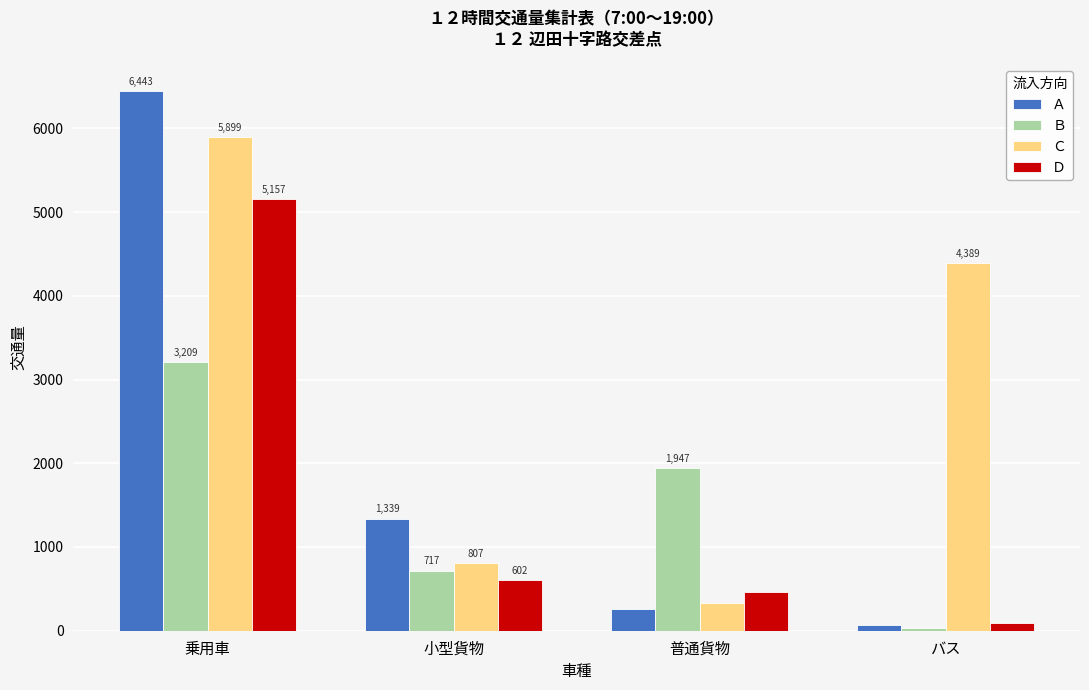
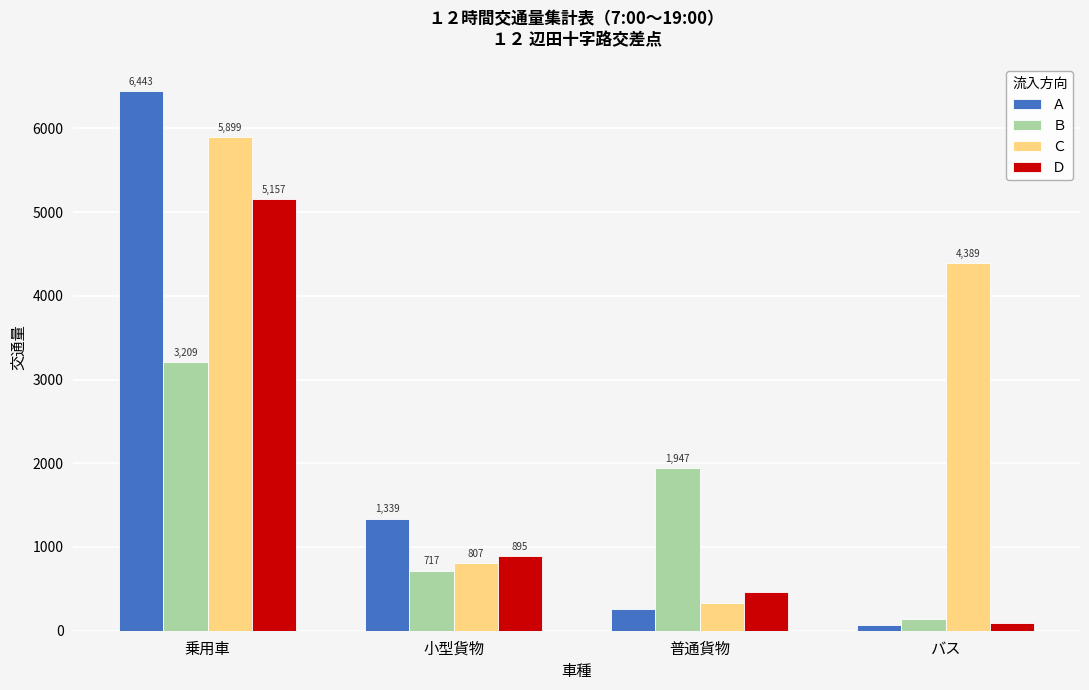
Ｄ, 小型貨物: 602 -> 895
Ｂ, バス: 0 -> 100
